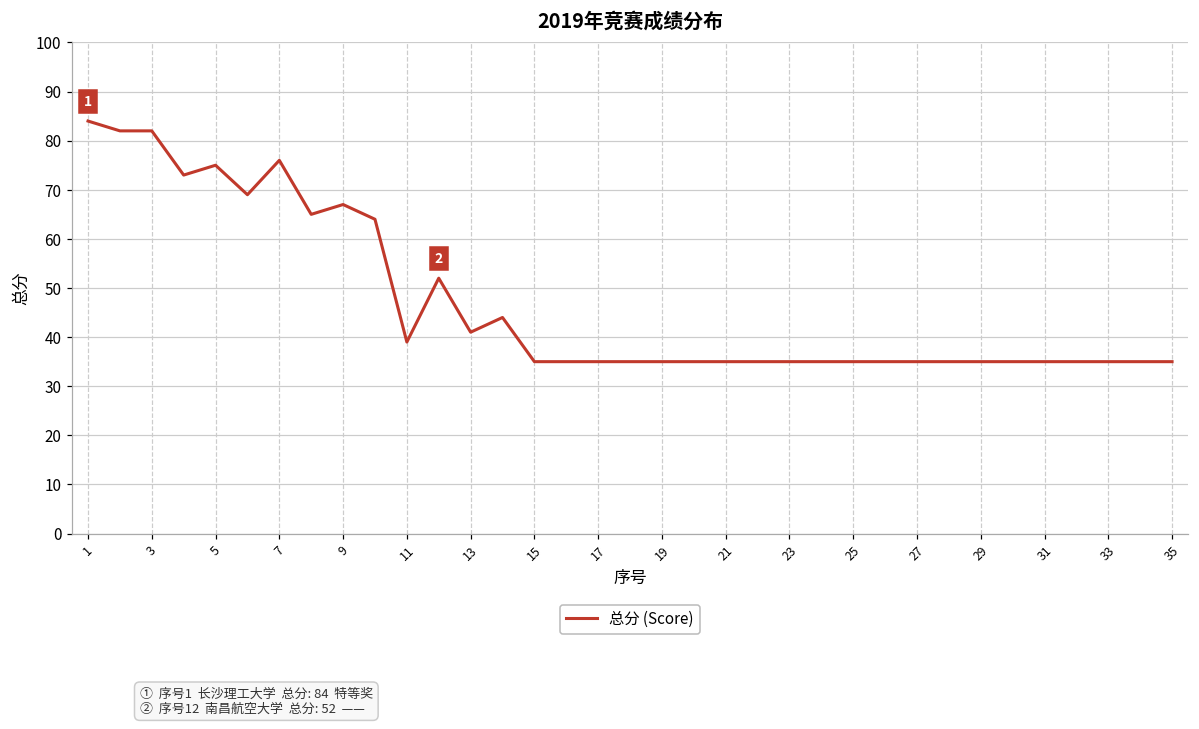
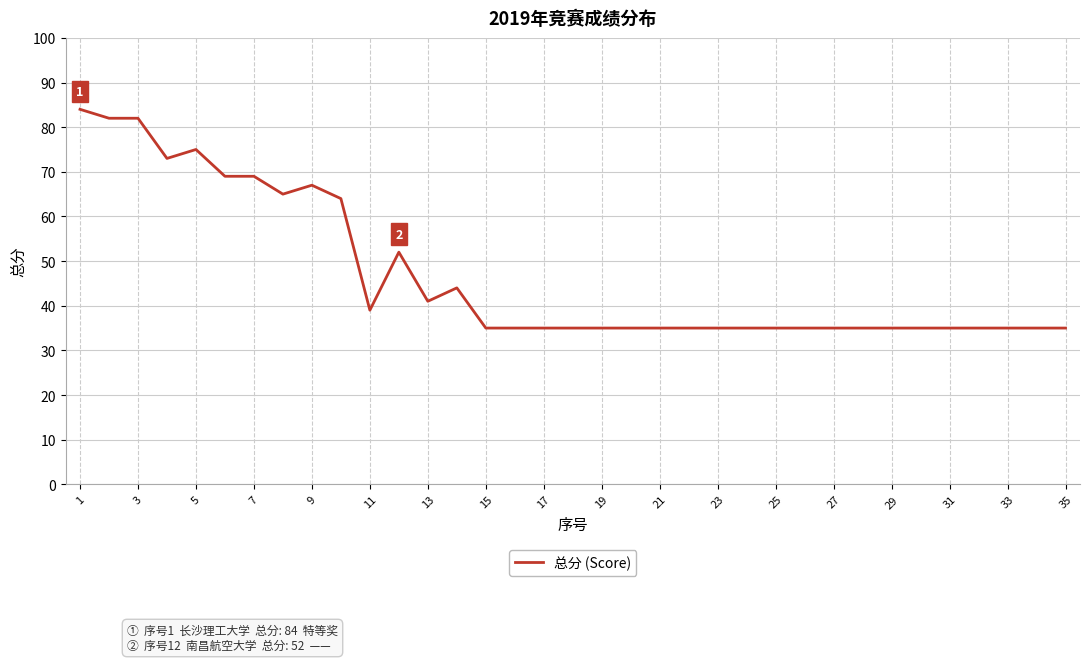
7: 76 -> 69
